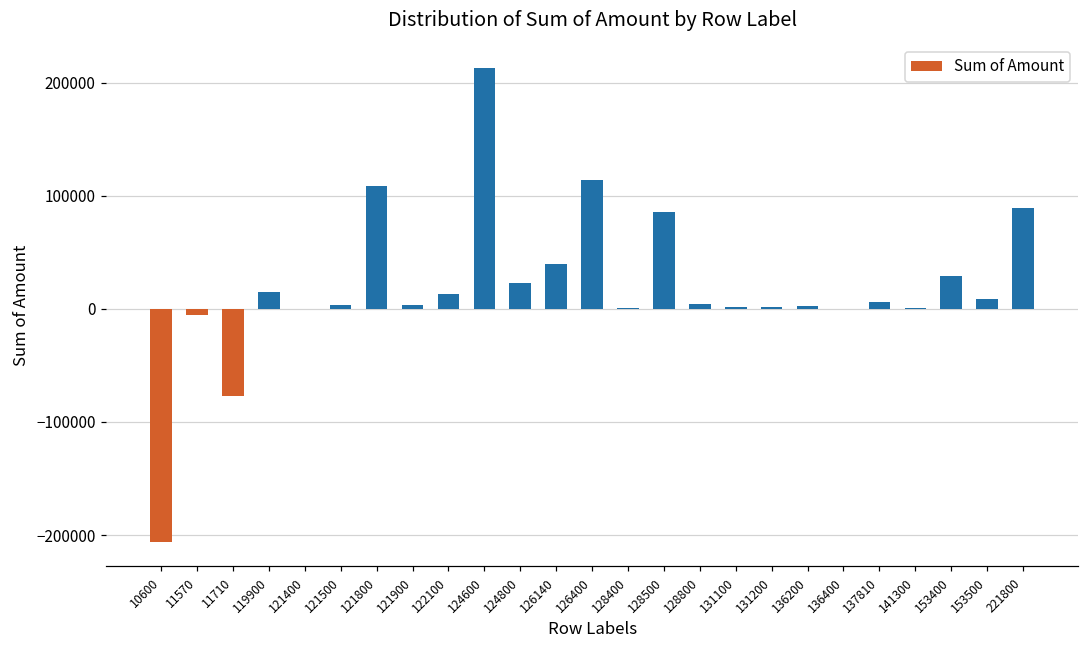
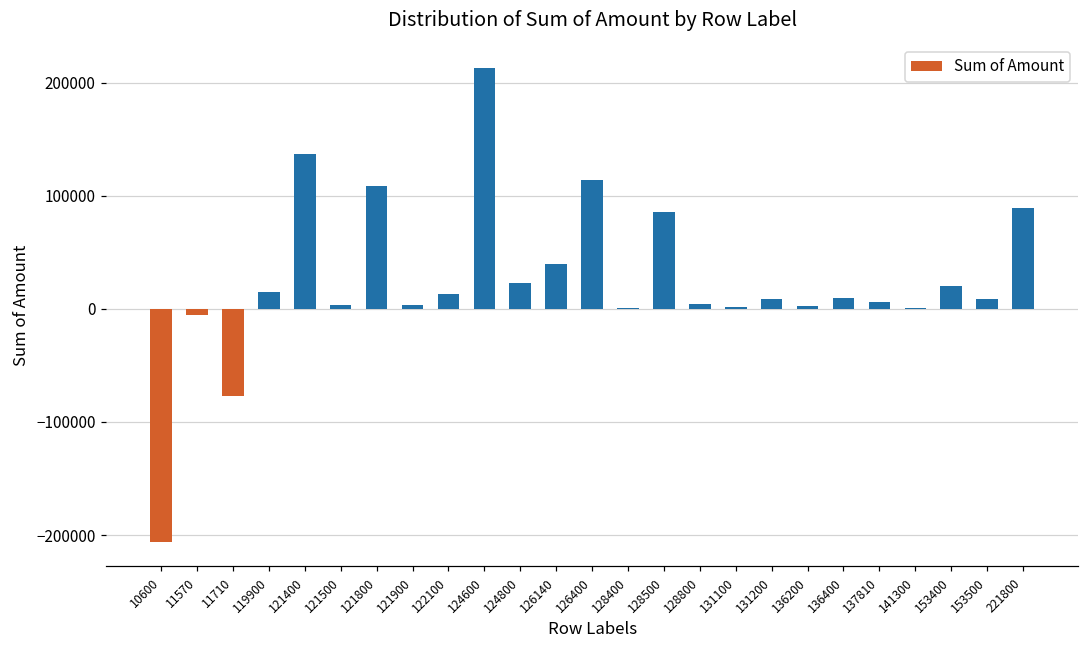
121400: 0 -> 137000
131200: 1000 -> 9000
136400: 0 -> 9000
153400: 29000 -> 20000
